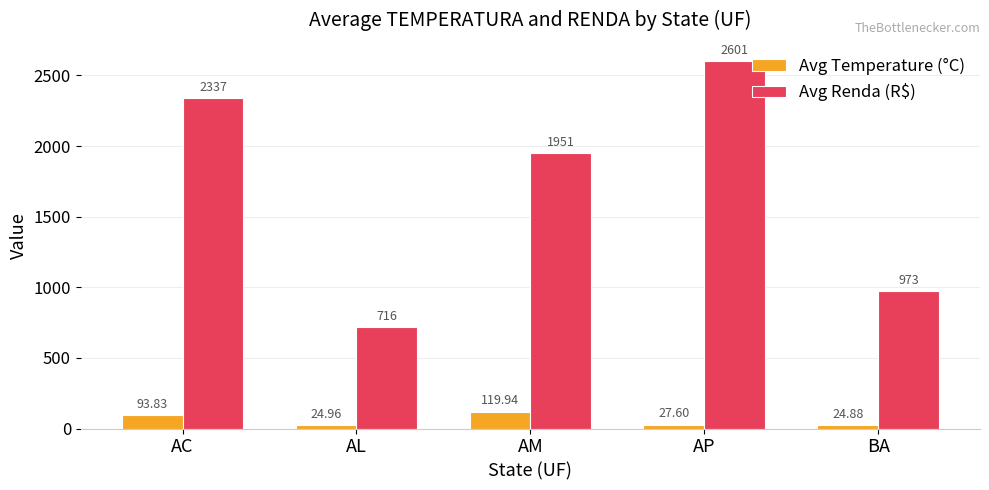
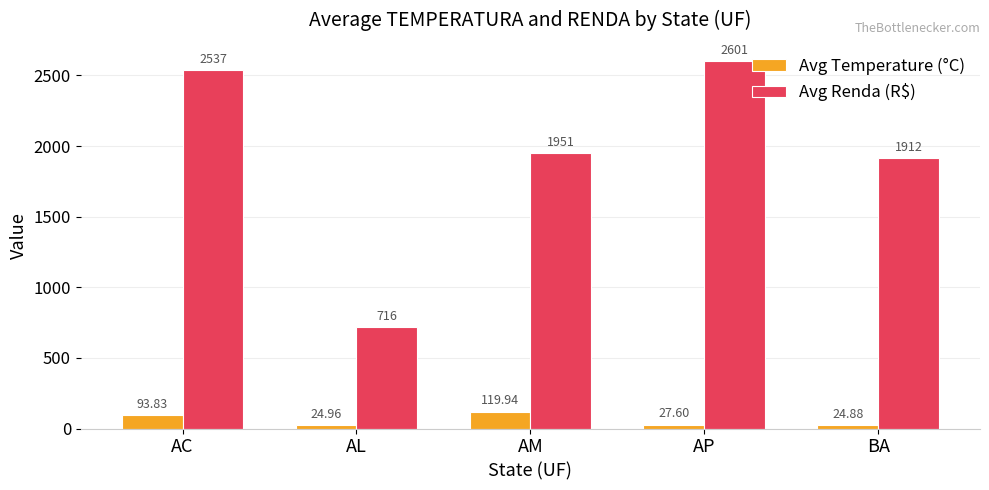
Avg Renda (R$), AC: 2337 -> 2537
Avg Renda (R$), BA: 973 -> 1912
